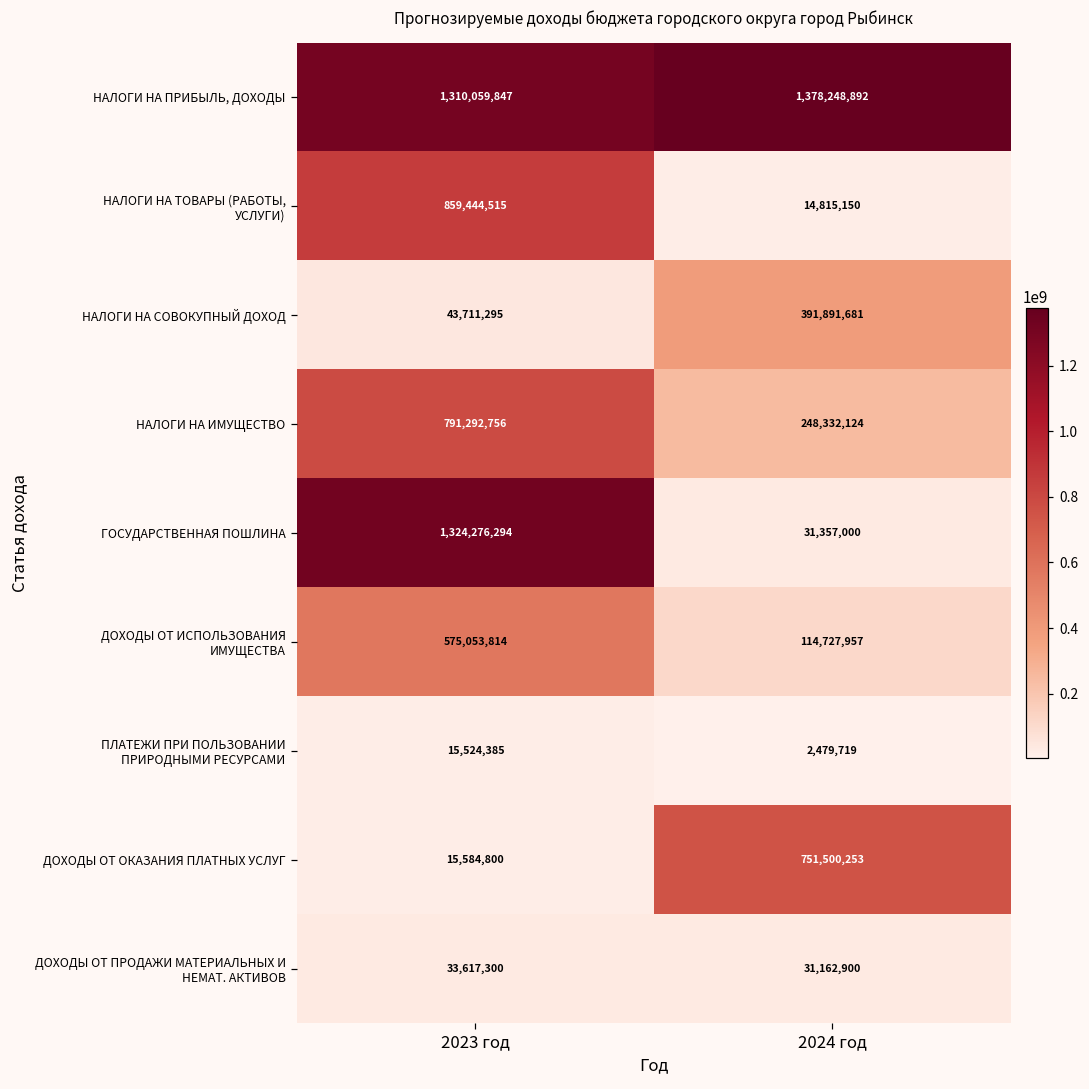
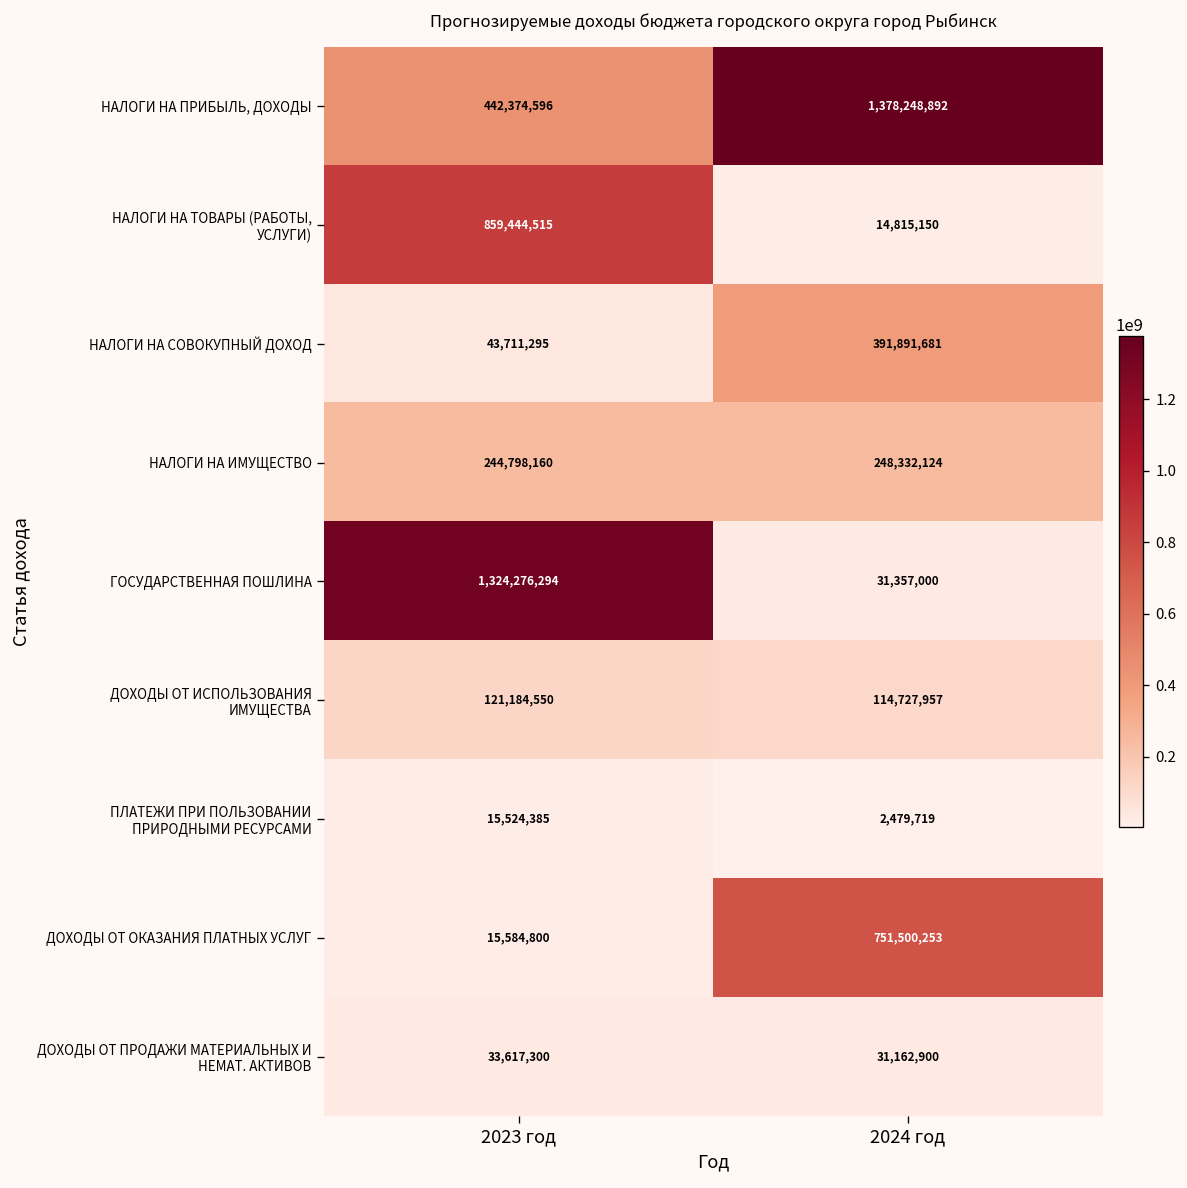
НАЛОГИ НА ПРИБЫЛЬ, ДОХОДЫ, 2023 год: 1,310,059,847 -> 442,374,596
НАЛОГИ НА ИМУЩЕСТВО, 2023 год: 791,292,756 -> 244,798,160
ДОХОДЫ ОТ ИСПОЛЬЗОВАНИЯ ИМУЩЕСТВА, 2023 год: 575,053,814 -> 121,184,550
